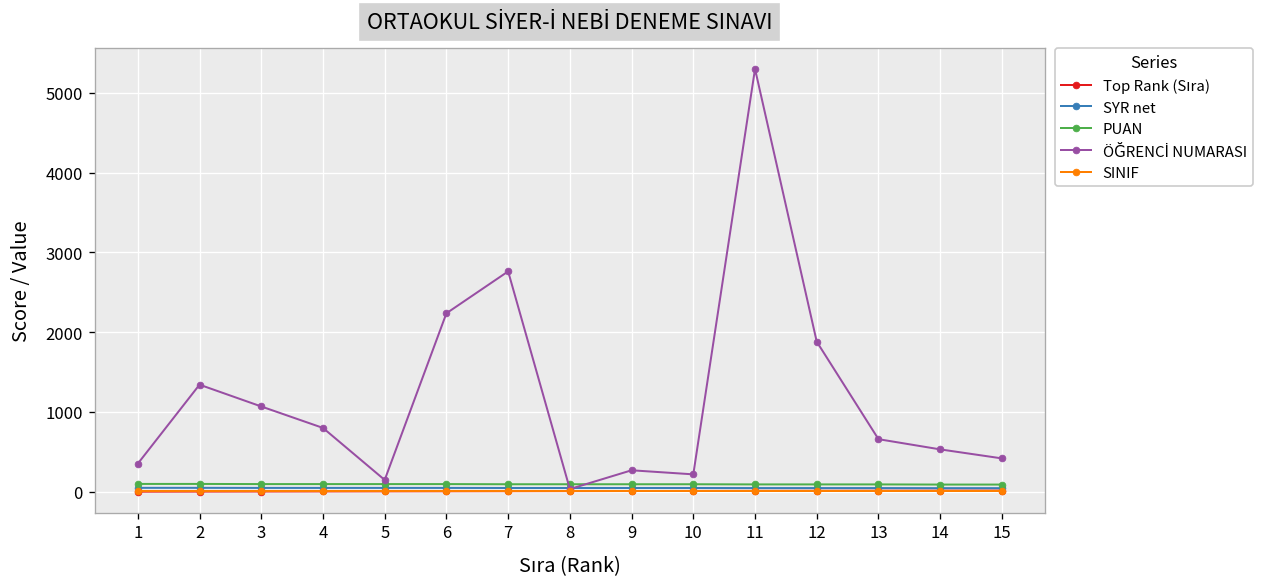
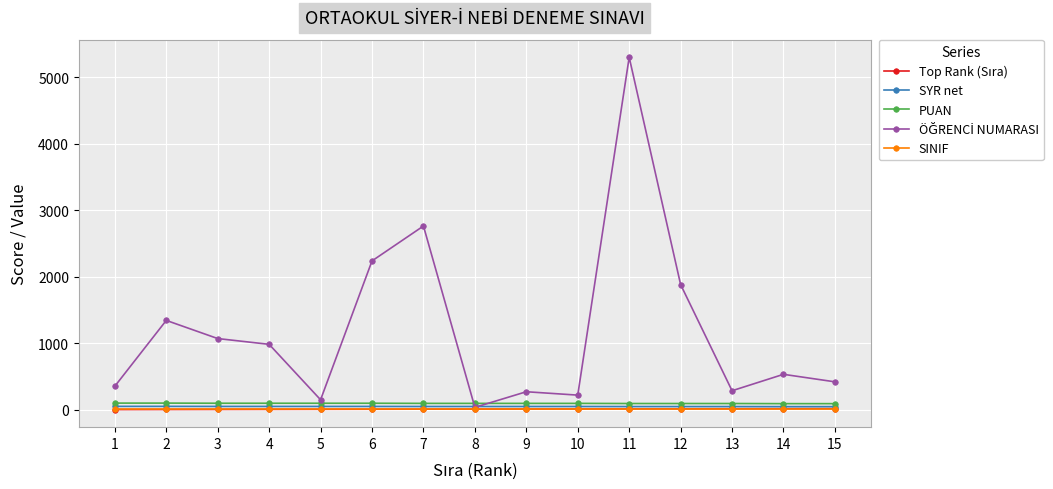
ÖĞRENCİ NUMARASI, 4: 800 -> 1000
ÖĞRENCİ NUMARASI, 13: 700 -> 300
